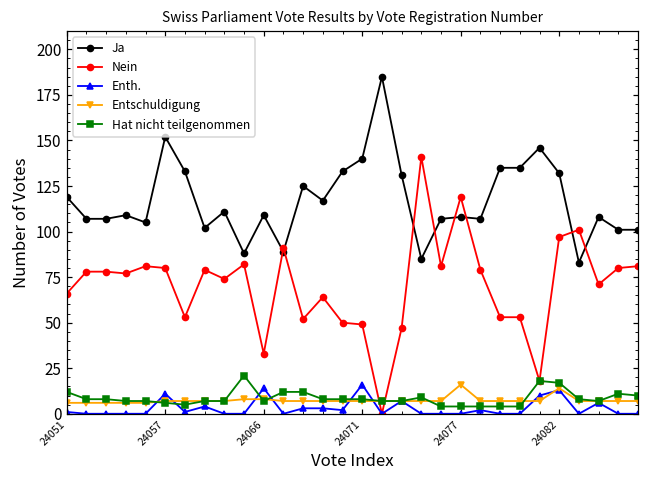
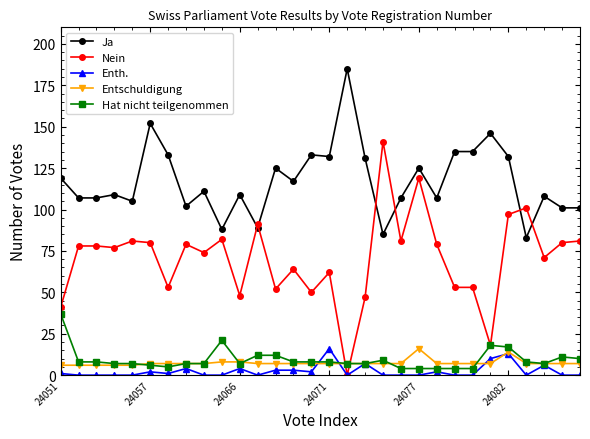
Nein, 24051: 66 -> 41
Hat nicht teilgenommen, 24051: 12 -> 37
Enth., 24057: 11 -> 2
Nein, 24066: 33 -> 48
Enth., 24066: 14 -> 4
Ja, 24071: 140 -> 132
Nein, 24071: 49 -> 62
Ja, 24077: 108 -> 125
